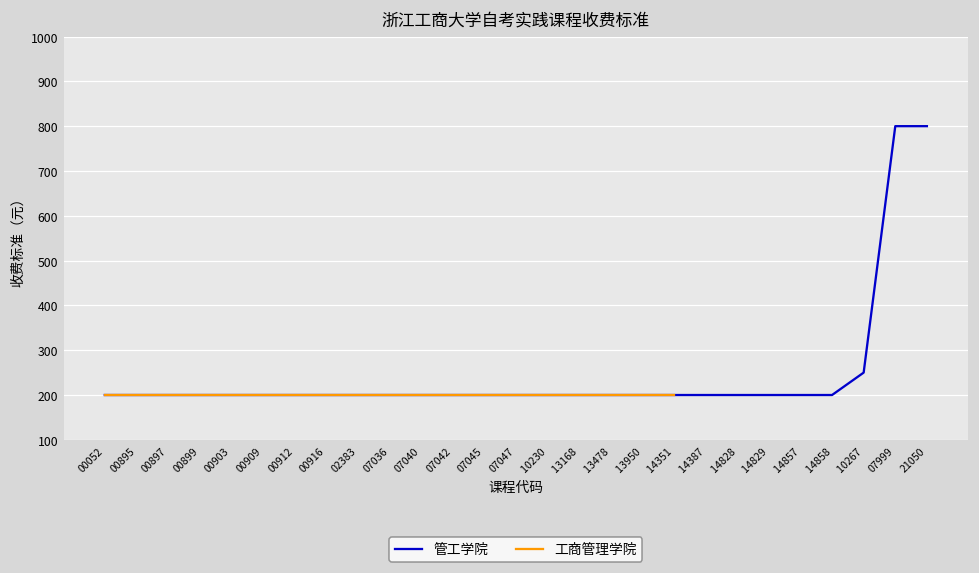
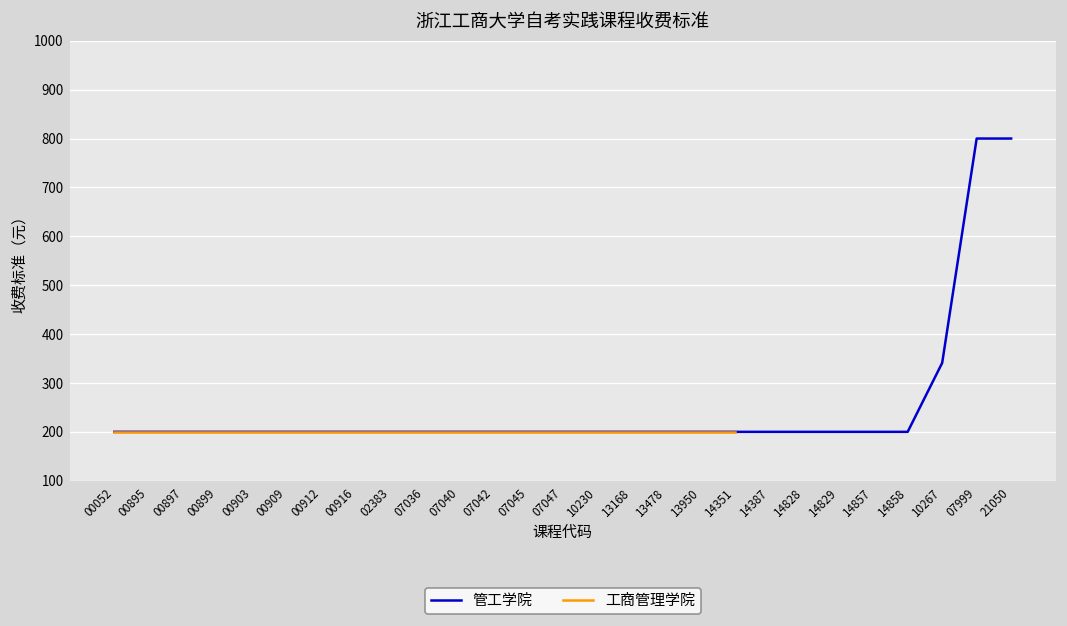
管工学院, 10267: 250 -> 340
